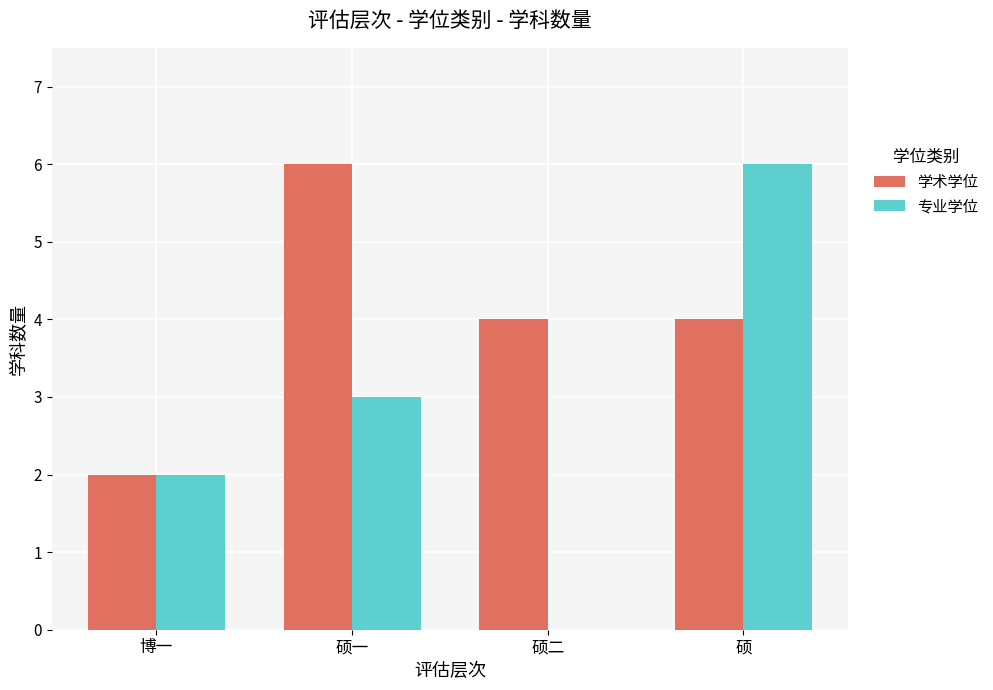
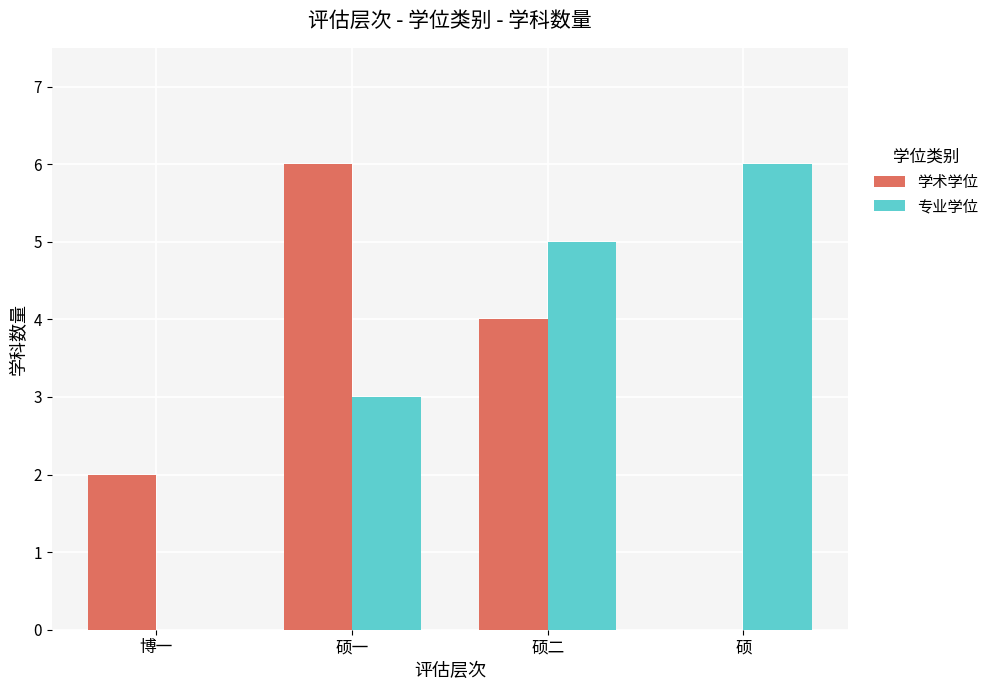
专业学位, 博一: 2 -> 0
专业学位, 硕二: 0 -> 5
学术学位, 硕: 4 -> 0
